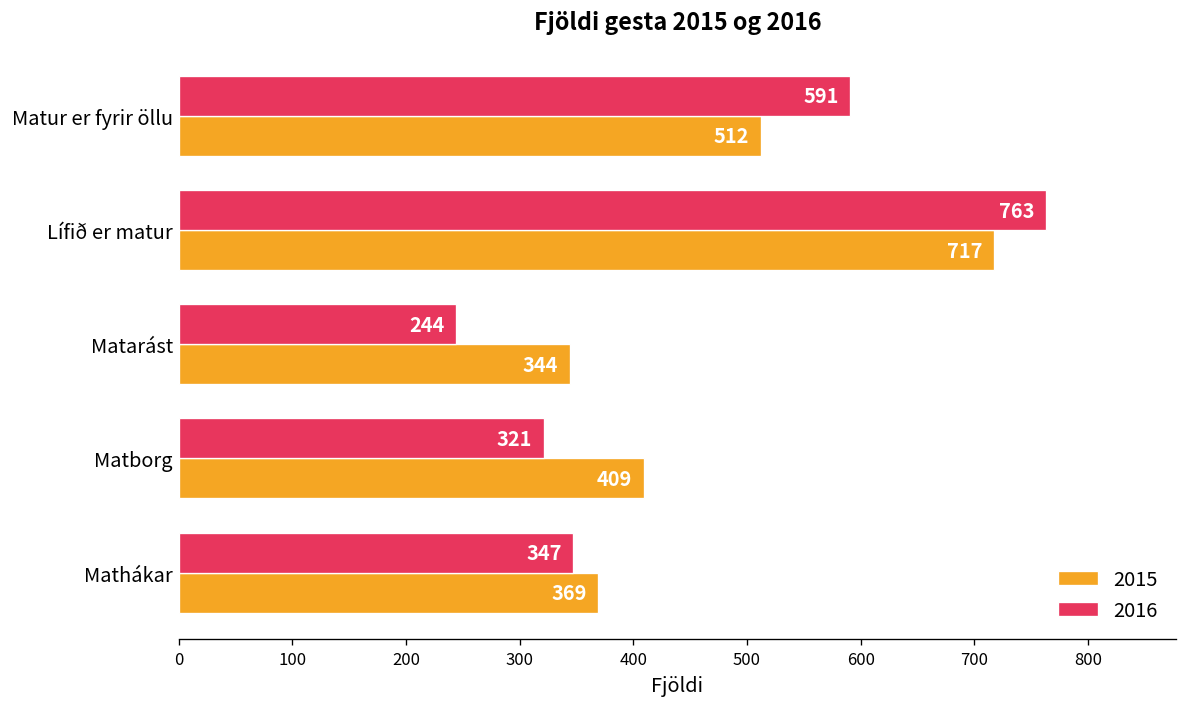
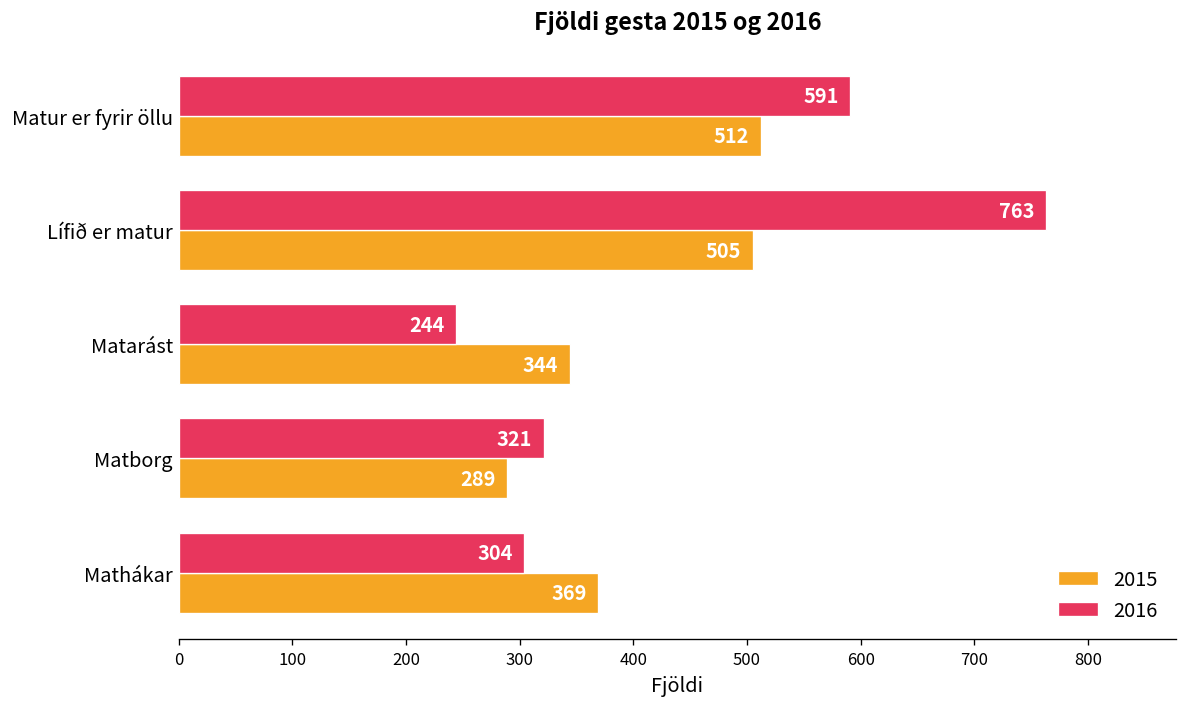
2015, Lífið er matur: 717 -> 505
2015, Matborg: 409 -> 289
2016, Mathákar: 347 -> 304
